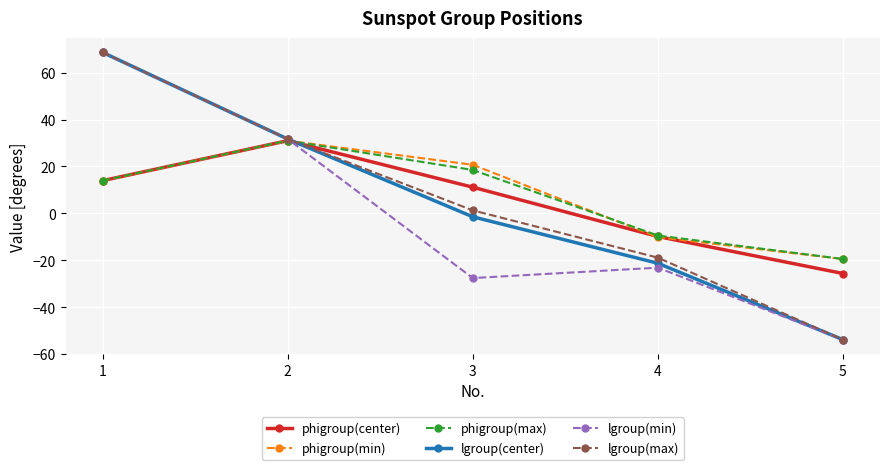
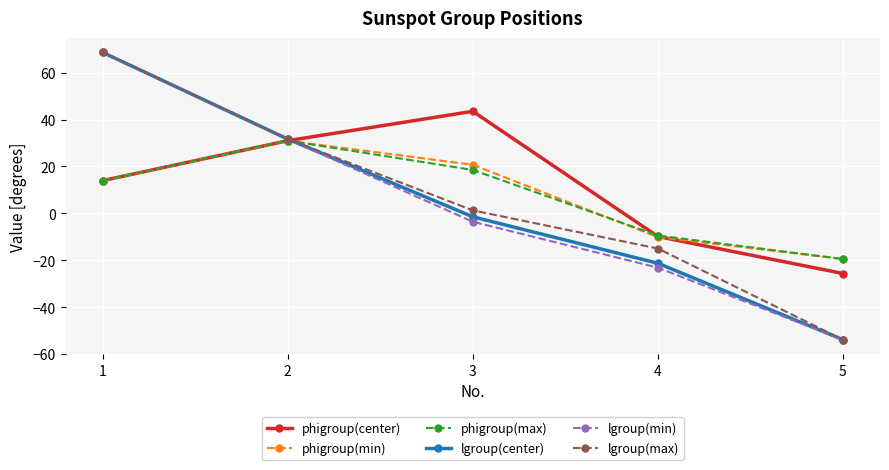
phigroup(center), 3: 11 -> 44
lgroup(min), 3: -28 -> -4
lgroup(max), 4: -19 -> -15
